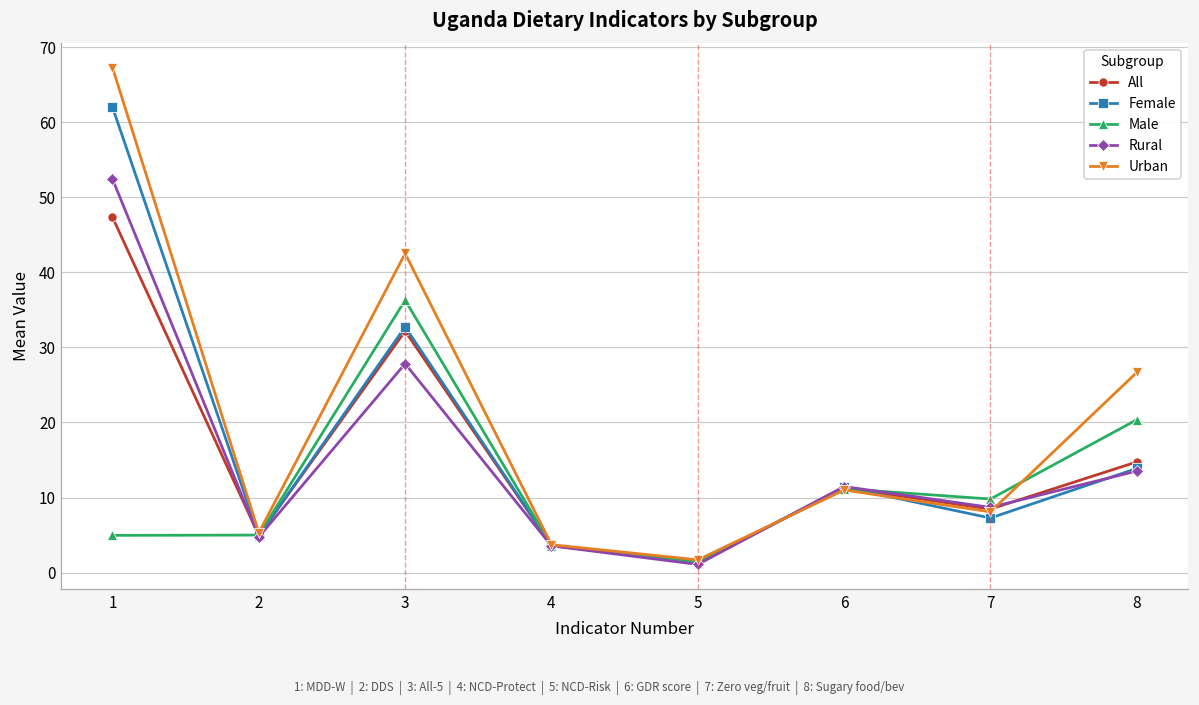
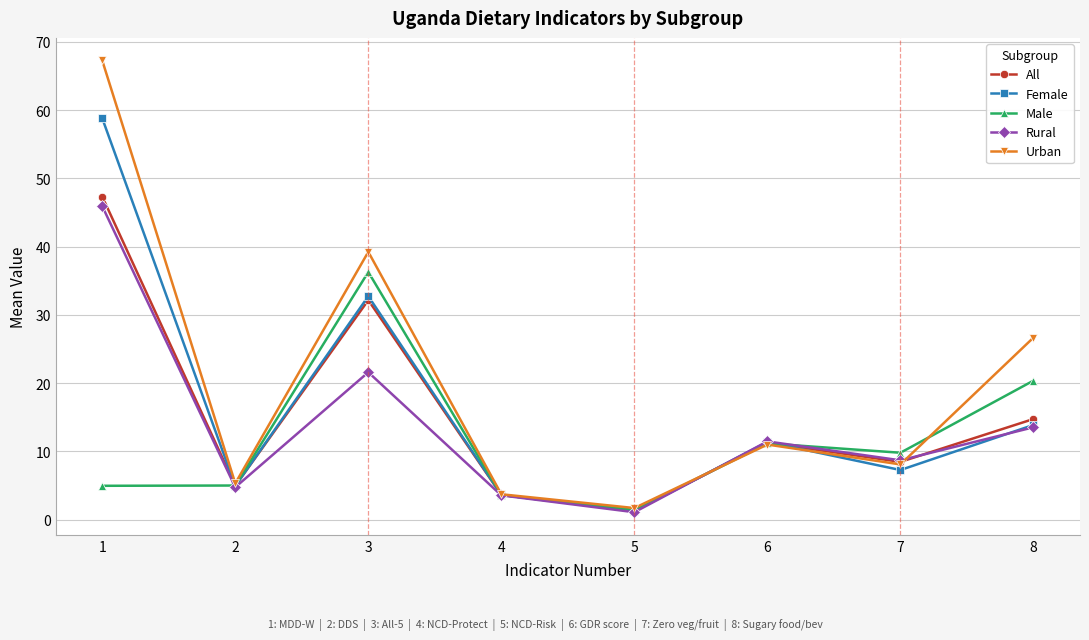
Female, 1: 62 -> 59
Rural, 1: 52 -> 46
Rural, 3: 28 -> 22
Urban, 3: 43 -> 39
